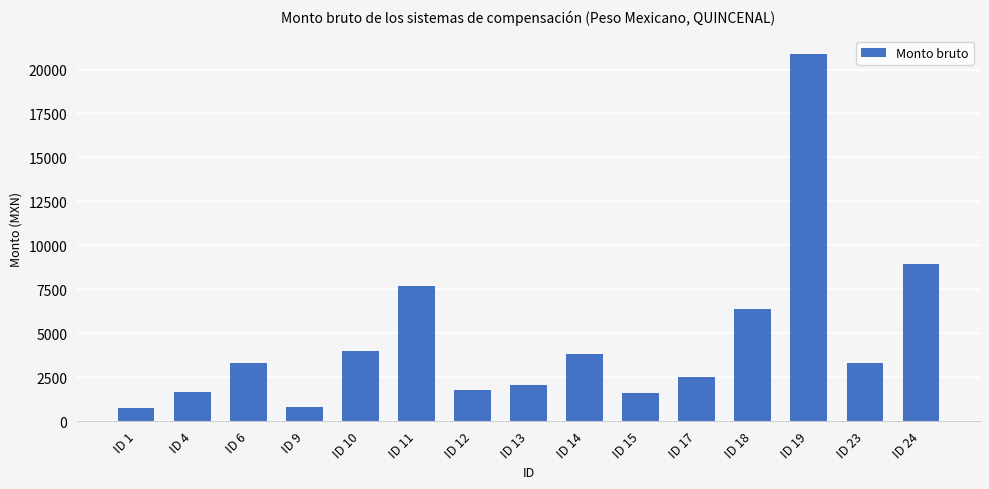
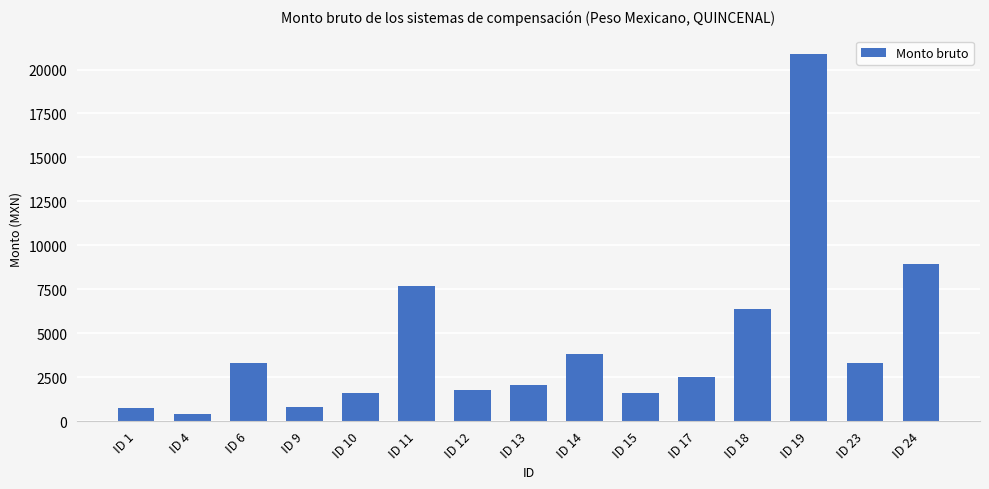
ID 4: 1700 -> 400
ID 10: 4000 -> 1600
